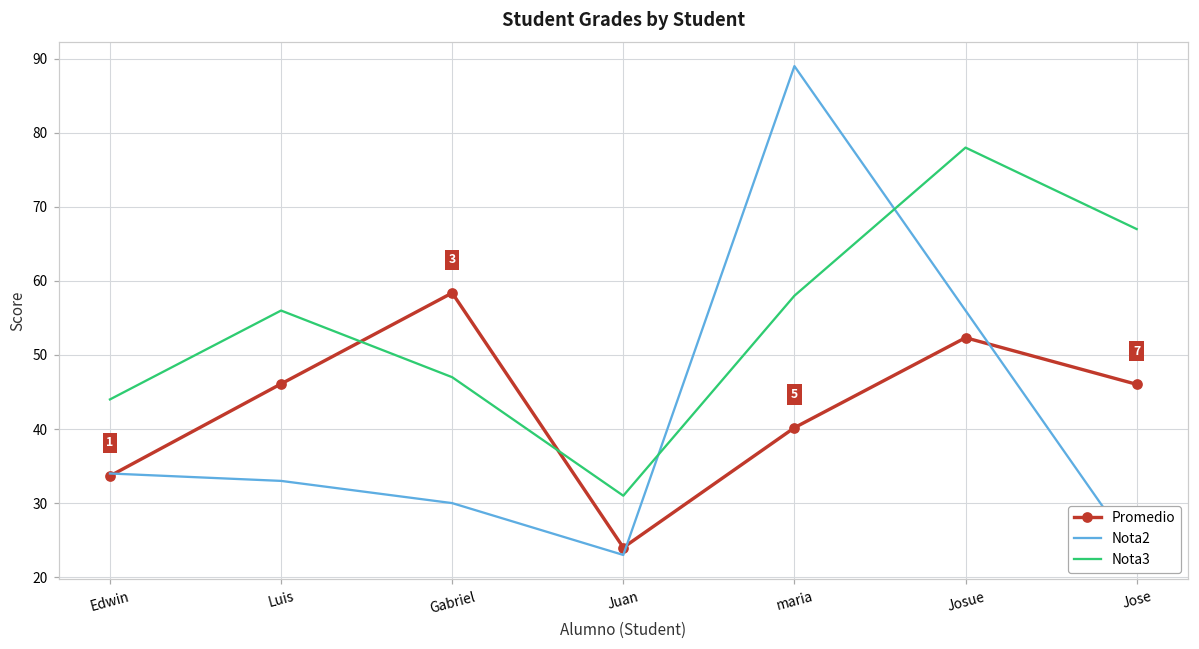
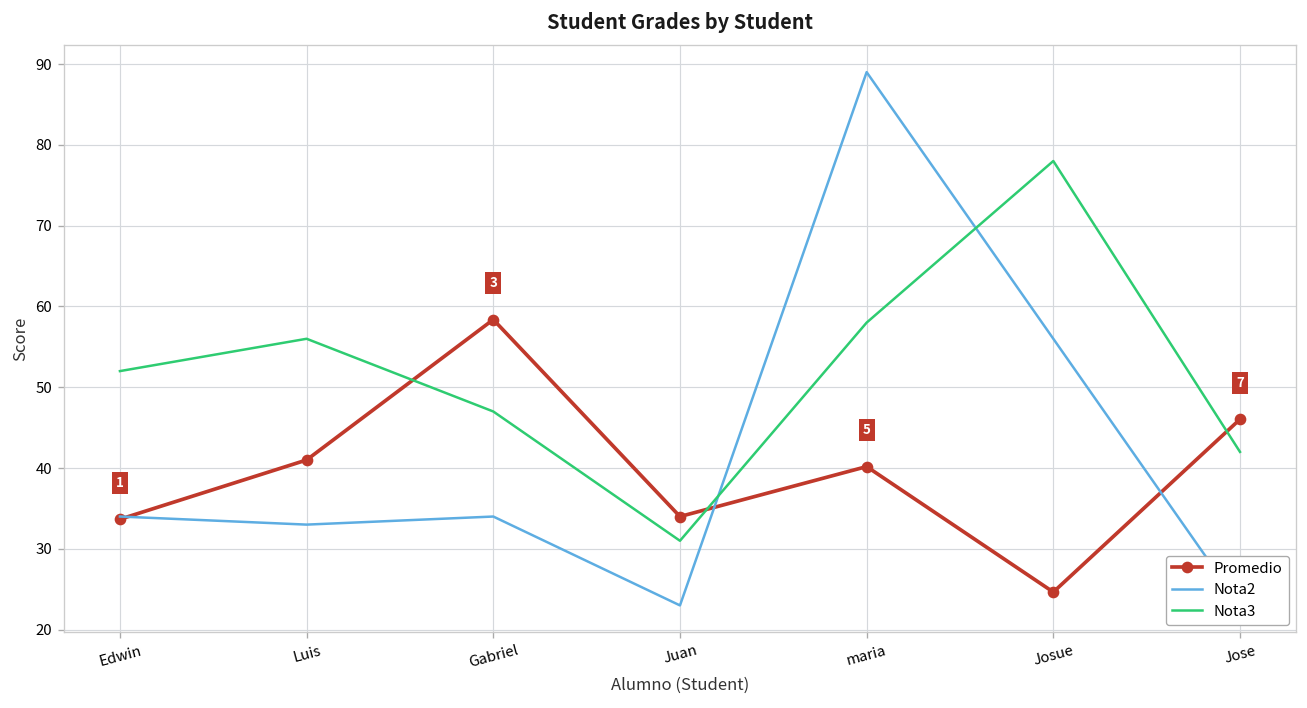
Nota3, Edwin: 44 -> 52
Promedio, Luis: 46 -> 41
Nota2, Gabriel: 30 -> 34
Promedio, Juan: 24 -> 34
Promedio, Josue: 52 -> 25
Nota3, Jose: 67 -> 42
